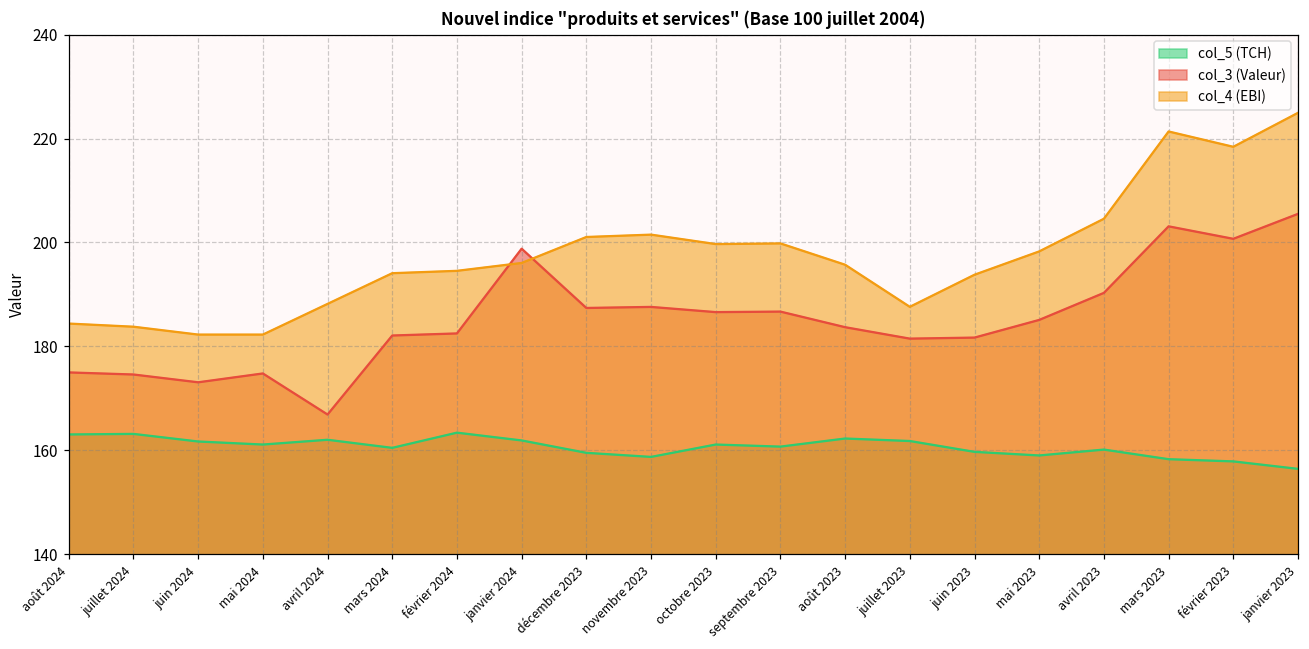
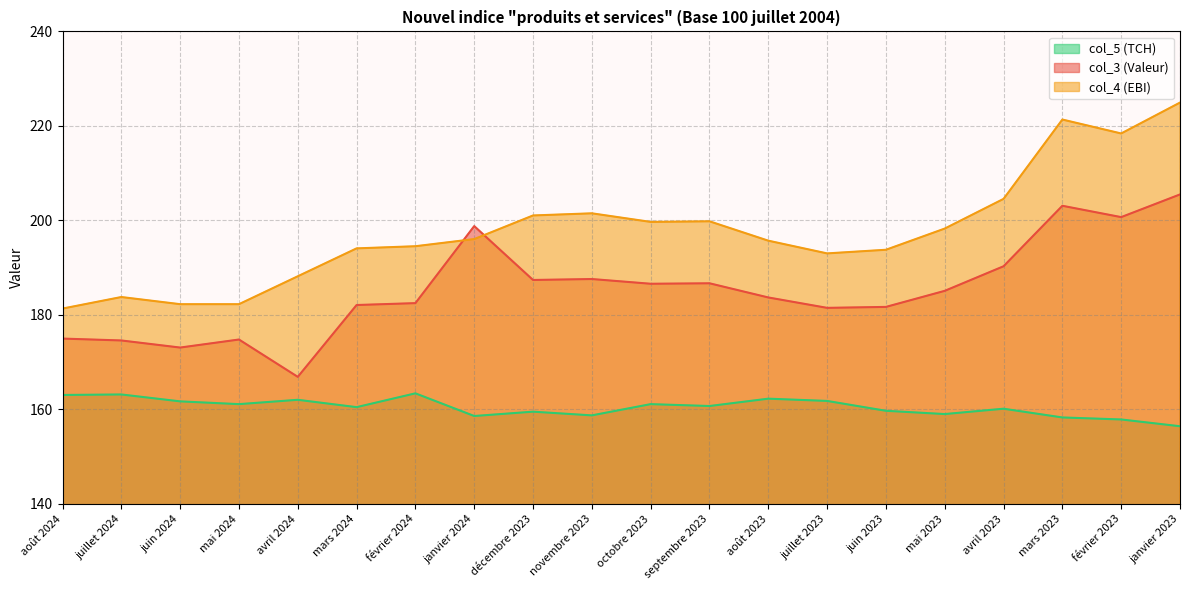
col_4 (EBI), août 2024: 184 -> 181
col_5 (TCH), janvier 2024: 162 -> 159
col_4 (EBI), juillet 2023: 188 -> 193
